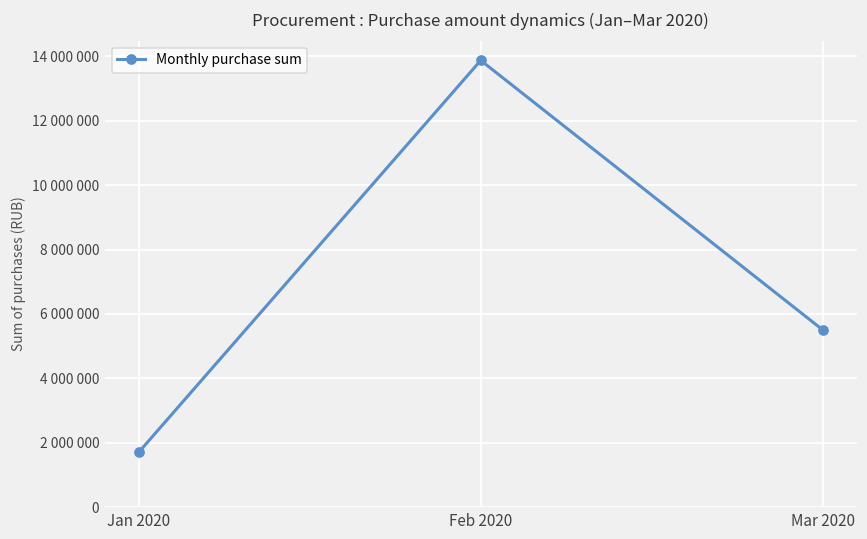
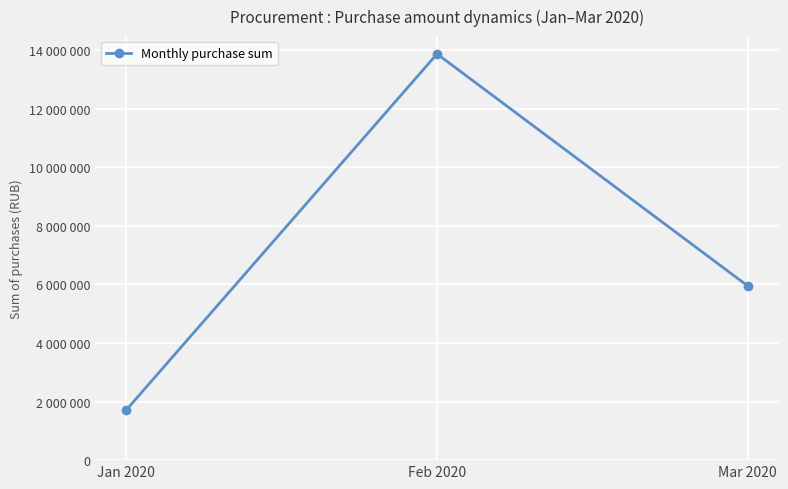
Mar 2020: 5500000 -> 5900000
